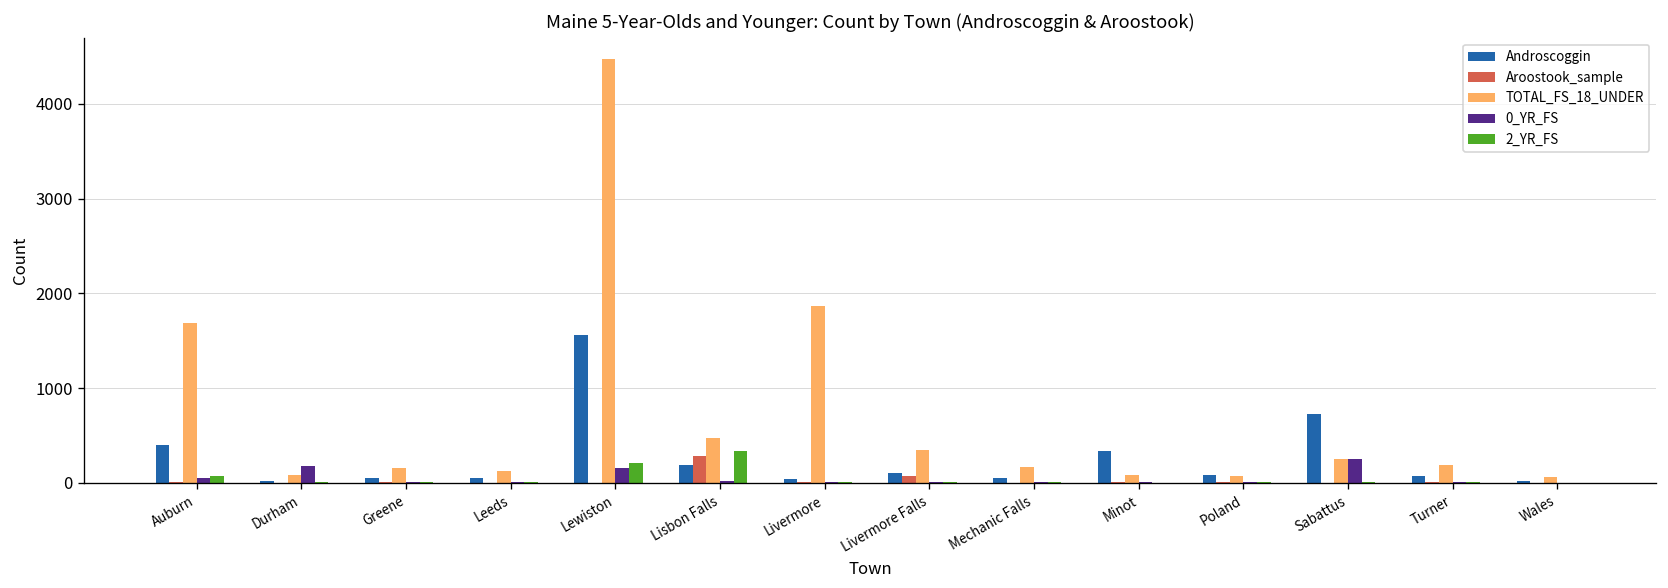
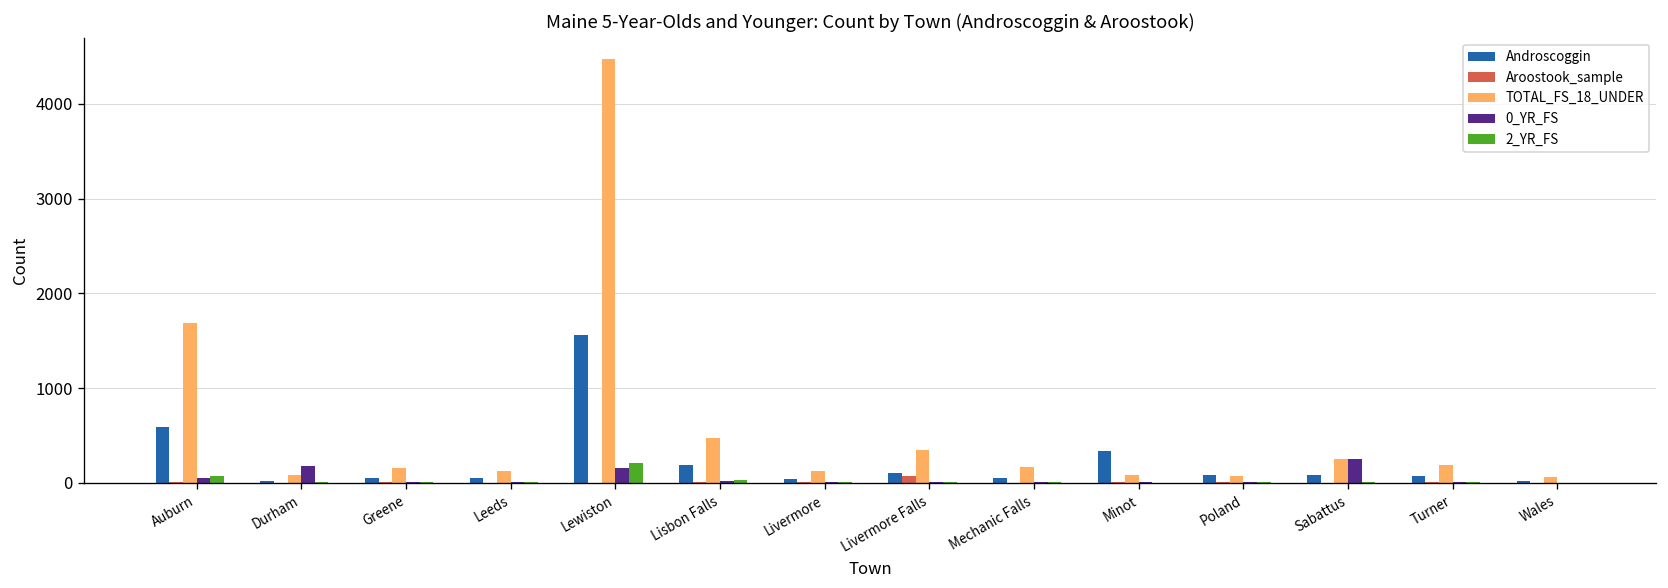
Androscoggin, Auburn: 400 -> 600
Aroostook_sample, Lisbon Falls: 300 -> 0
2_YR_FS, Lisbon Falls: 300 -> 0
TOTAL_FS_18_UNDER, Livermore: 1900 -> 100
Androscoggin, Sabattus: 700 -> 100
